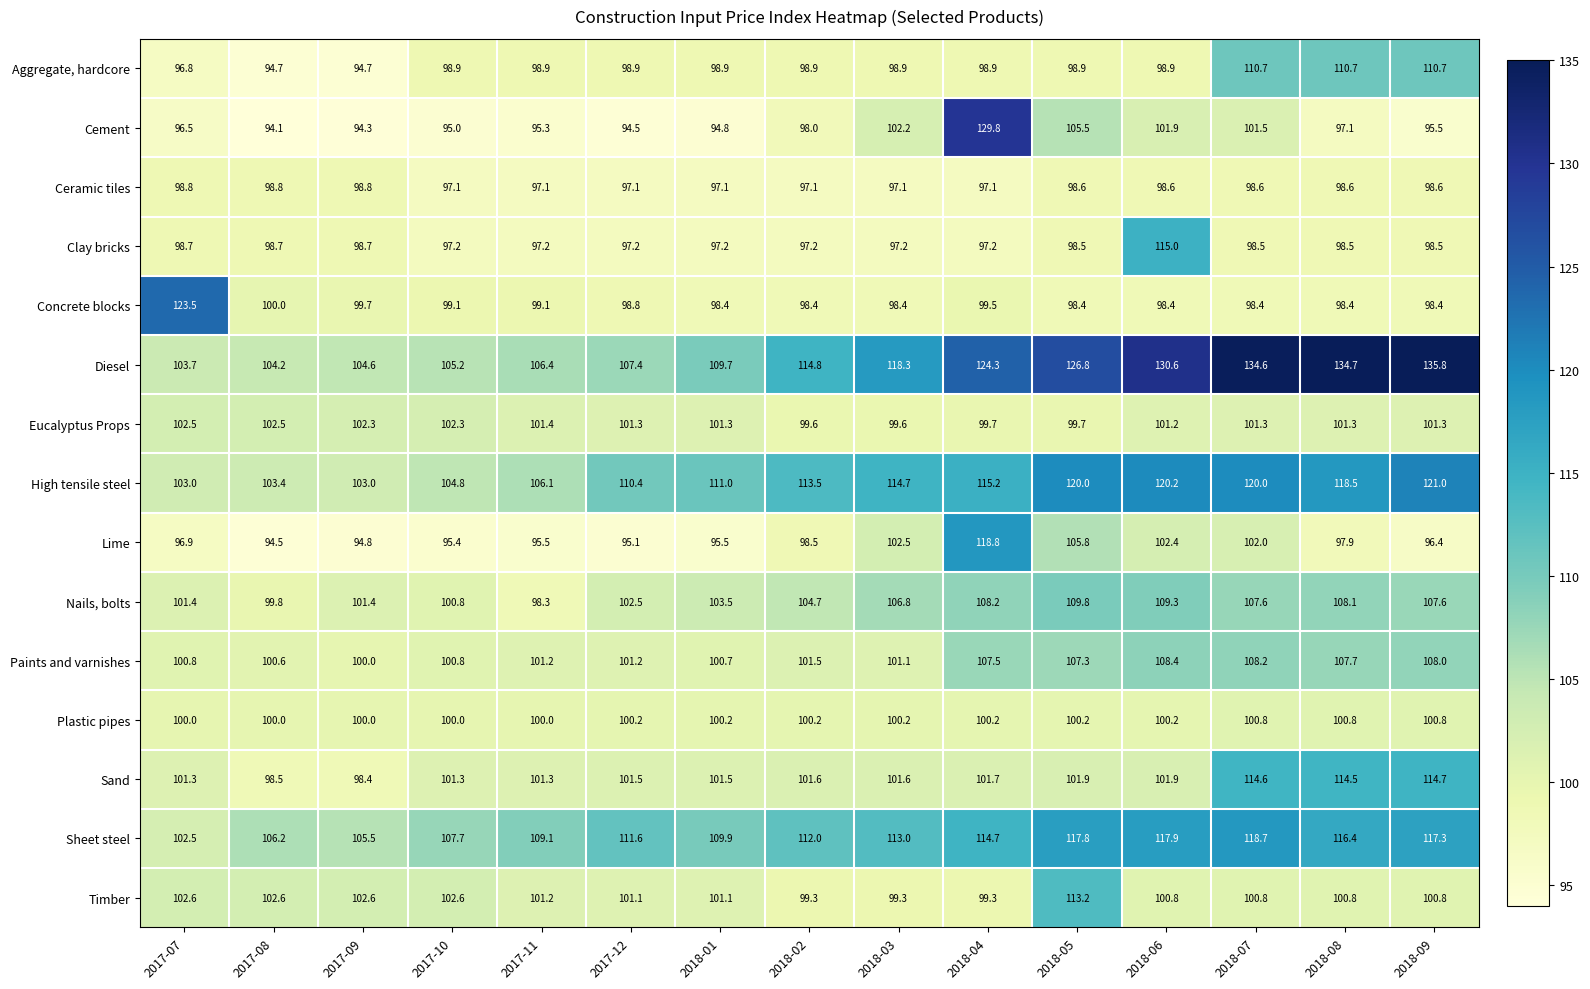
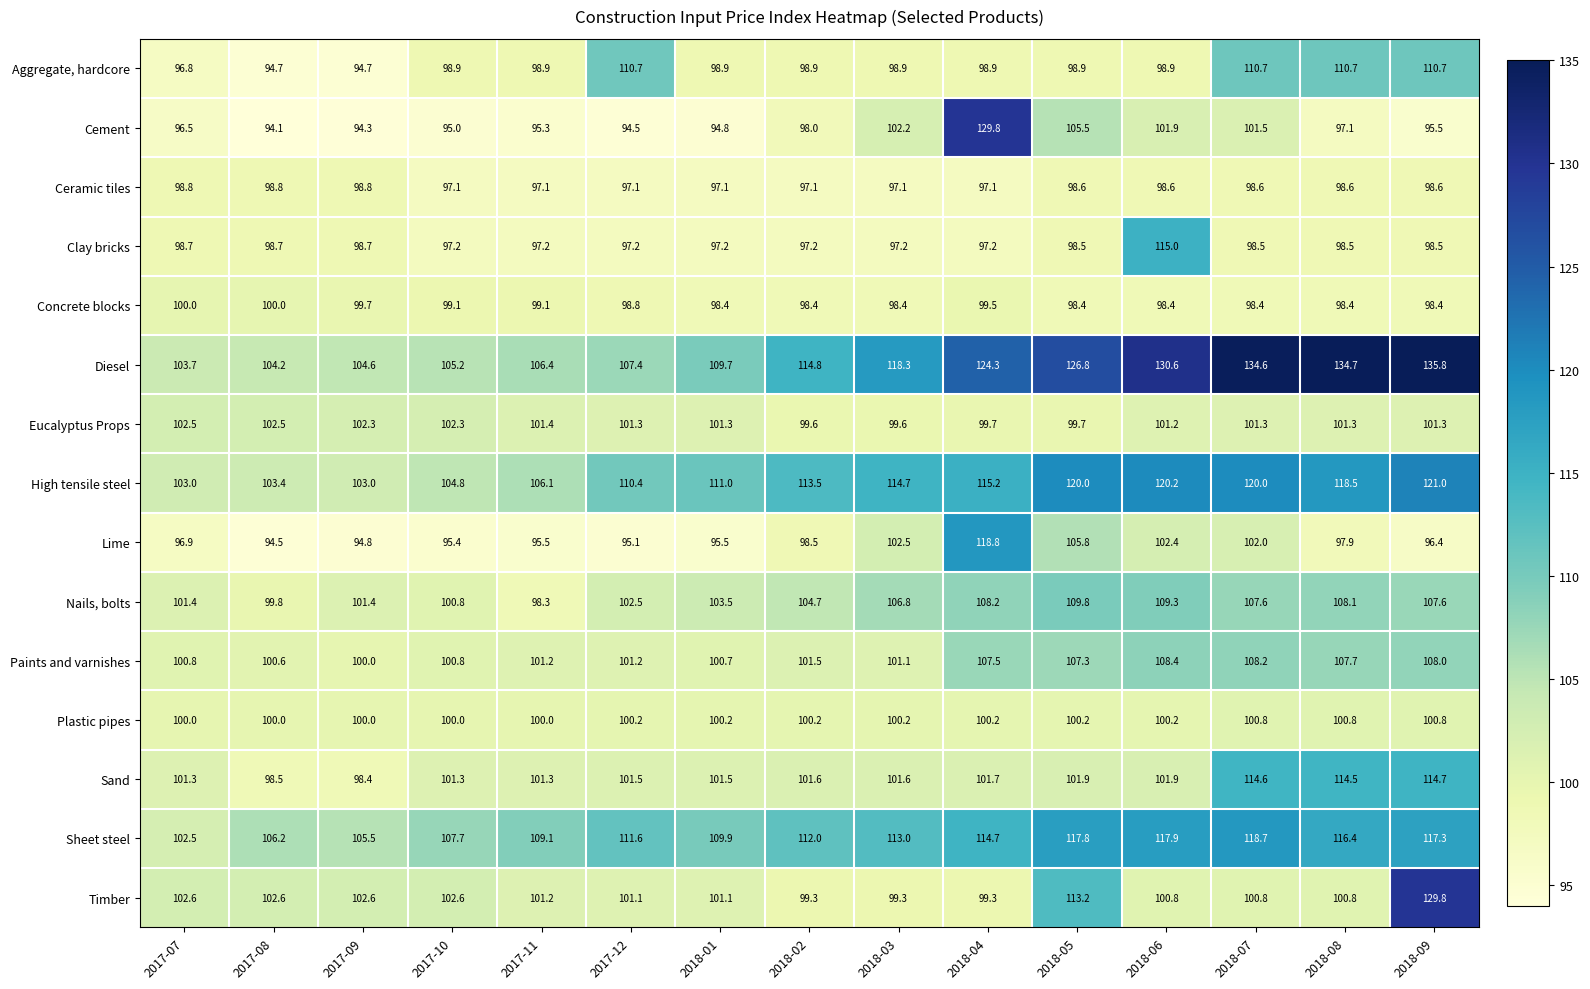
Aggregate, hardcore, 2017-12: 98.9 -> 110.7
Concrete blocks, 2017-07: 123.5 -> 100.0
Timber, 2018-09: 100.8 -> 129.8
